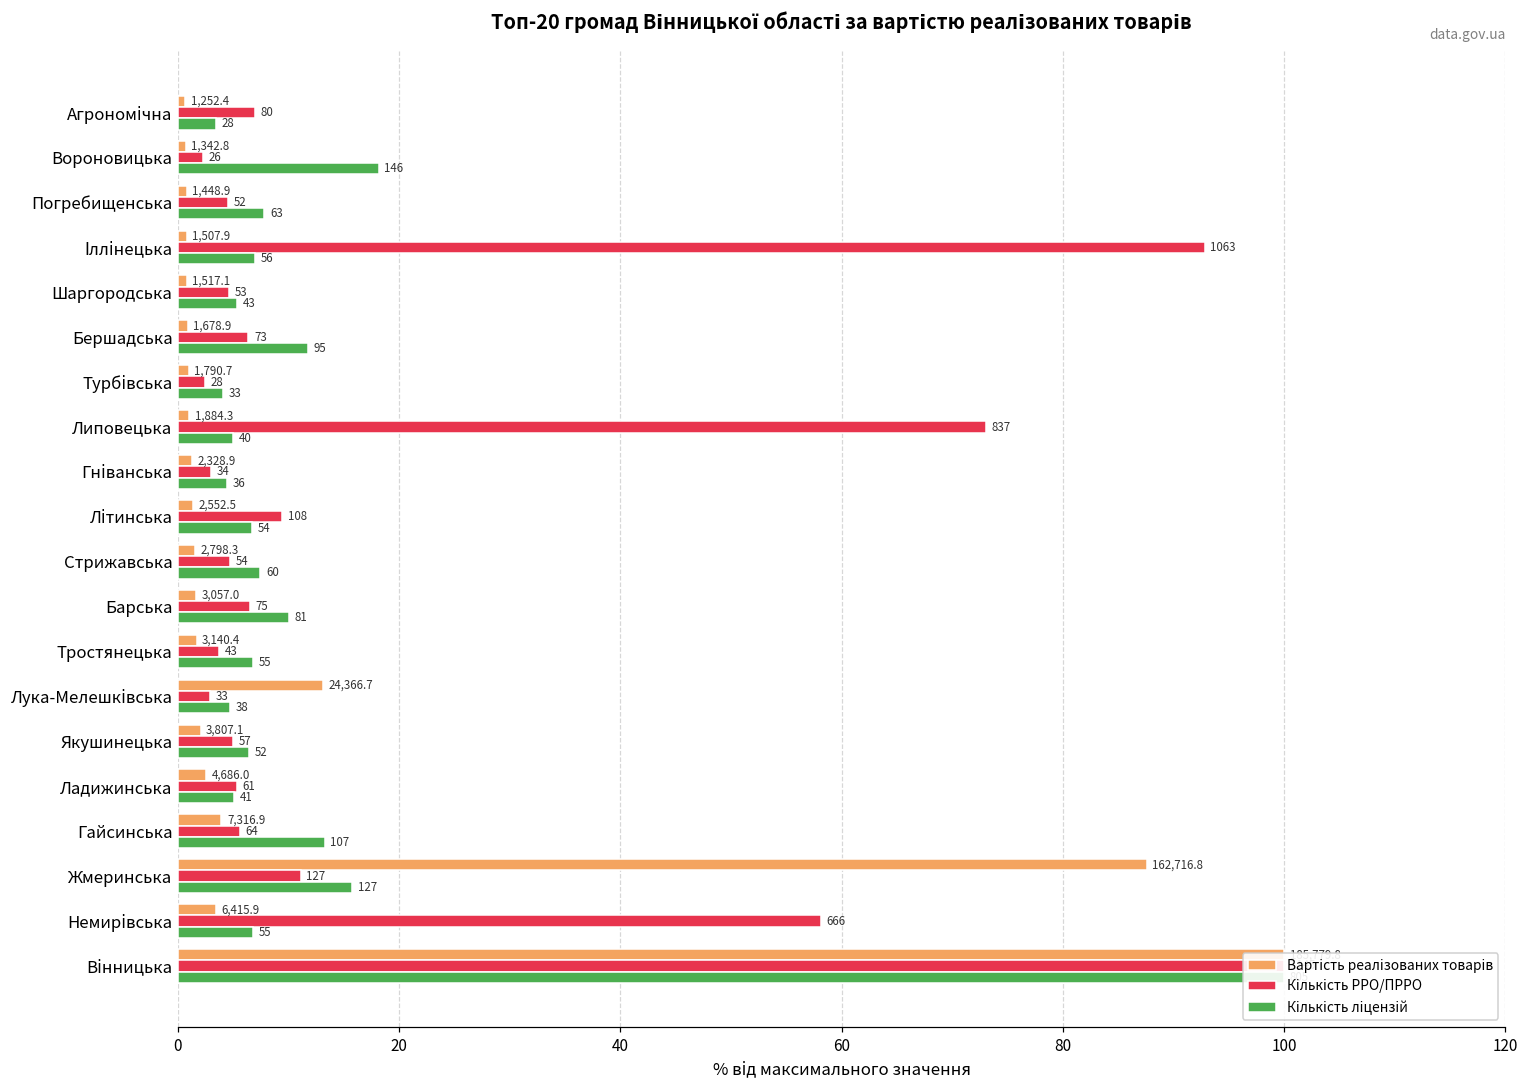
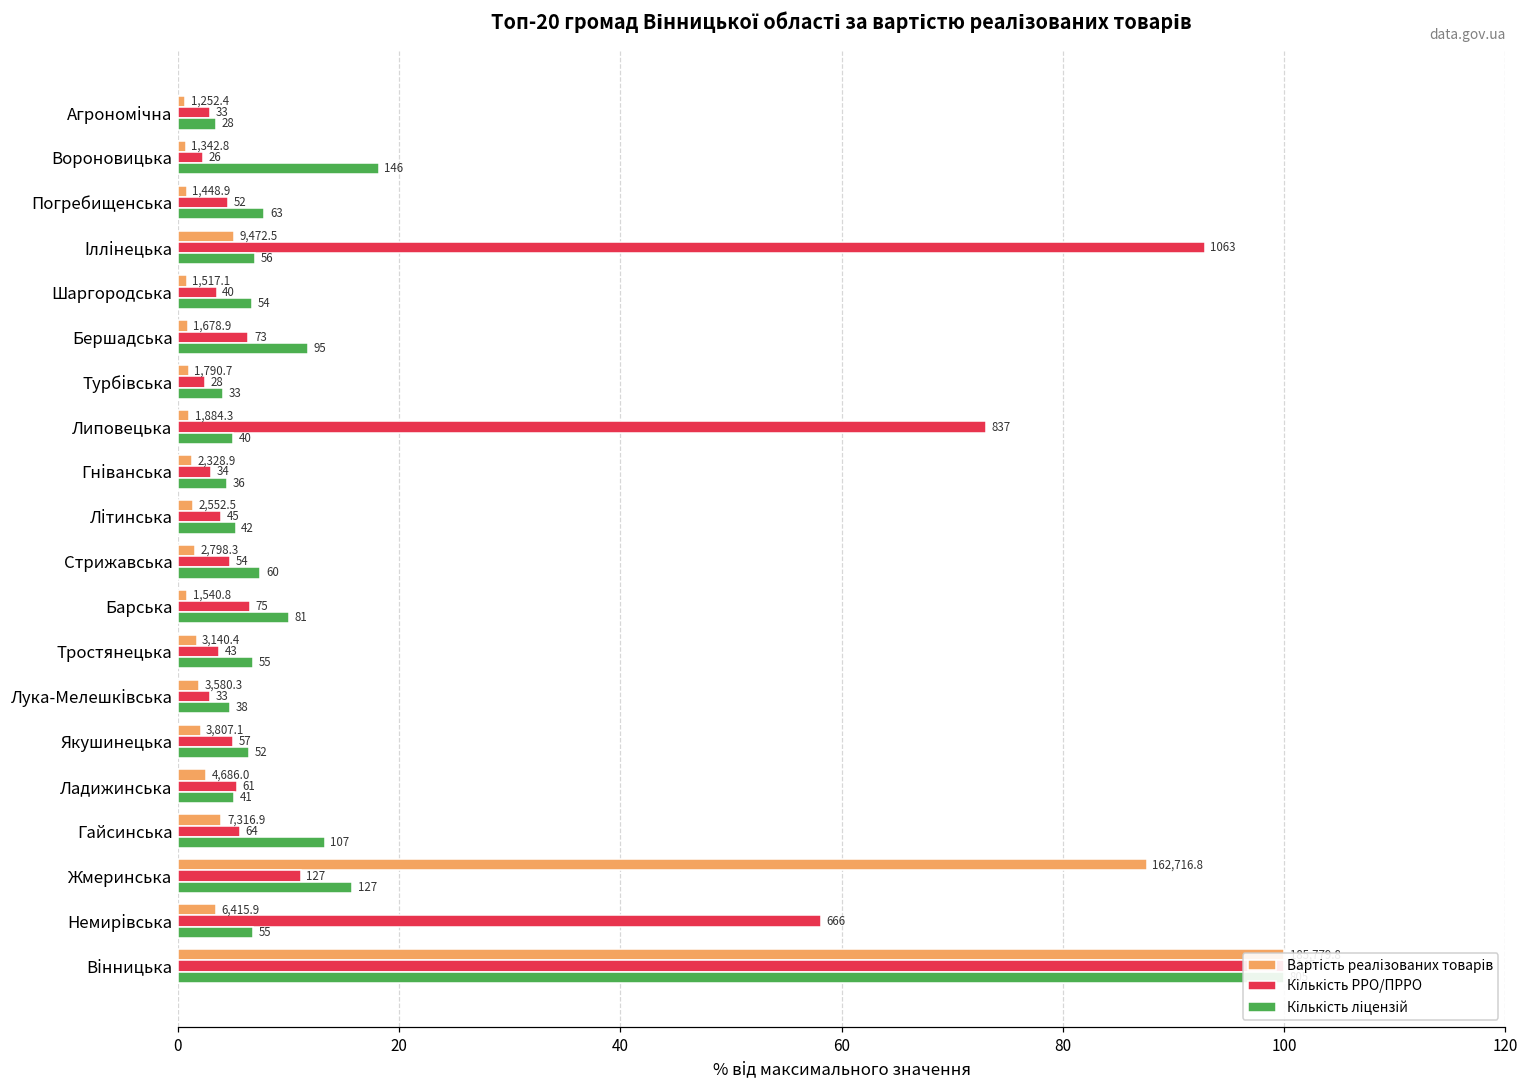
Кількість РРО/ПРРО, Агрономічна: 80 -> 33
Вартість реалізованих товарів, Іллінецька: 1,507.9 -> 9,472.5
Кількість РРО/ПРРО, Шаргородська: 53 -> 40
Кількість ліцензій, Шаргородська: 43 -> 54
Кількість РРО/ПРРО, Літинська: 108 -> 45
Кількість ліцензій, Літинська: 54 -> 42
Вартість реалізованих товарів, Барська: 3,057.0 -> 1,540.8
Вартість реалізованих товарів, Лука-Мелешківська: 24,366.7 -> 3,580.3
